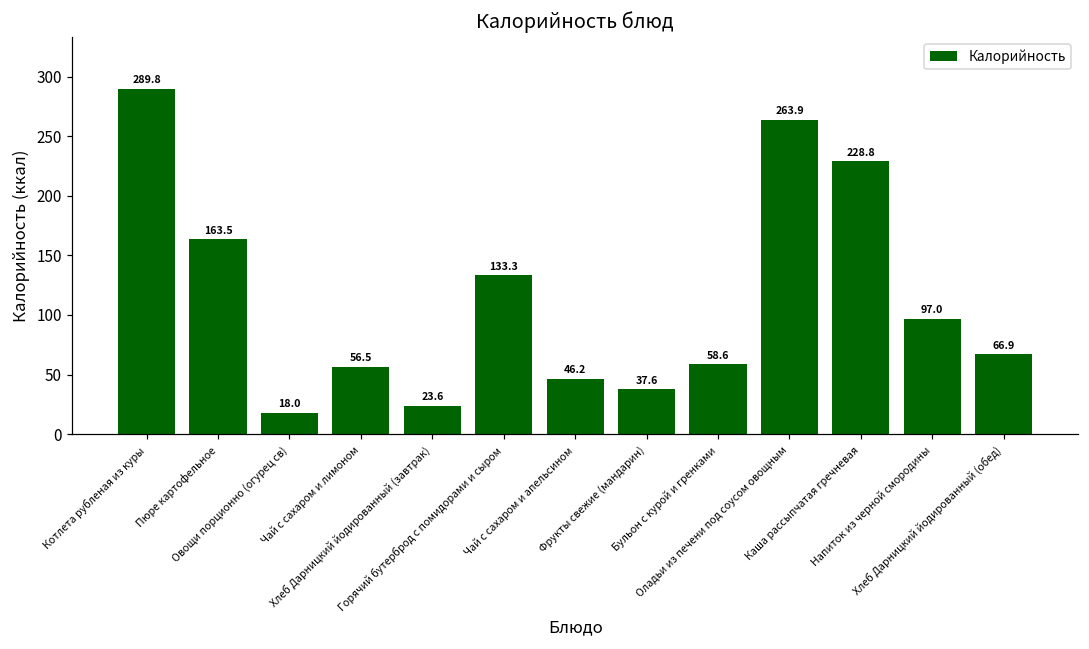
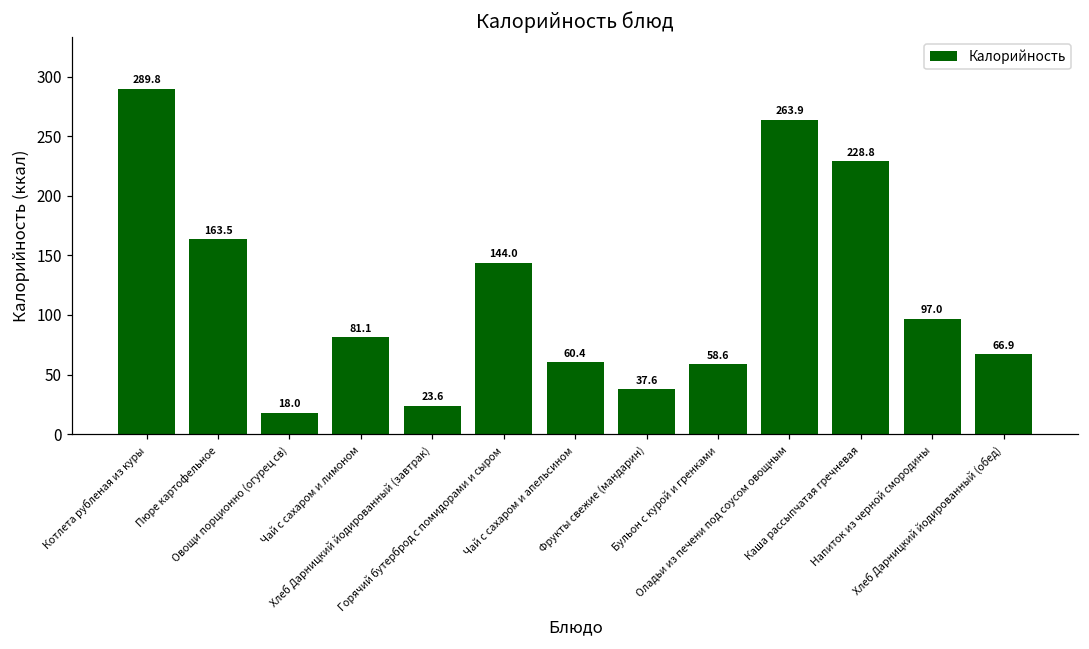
Чай с сахаром и лимоном: 56.5 -> 81.1
Горячий бутерброд с помидорами и сыром: 133.3 -> 144.0
Чай с сахаром и апельсином: 46.2 -> 60.4
